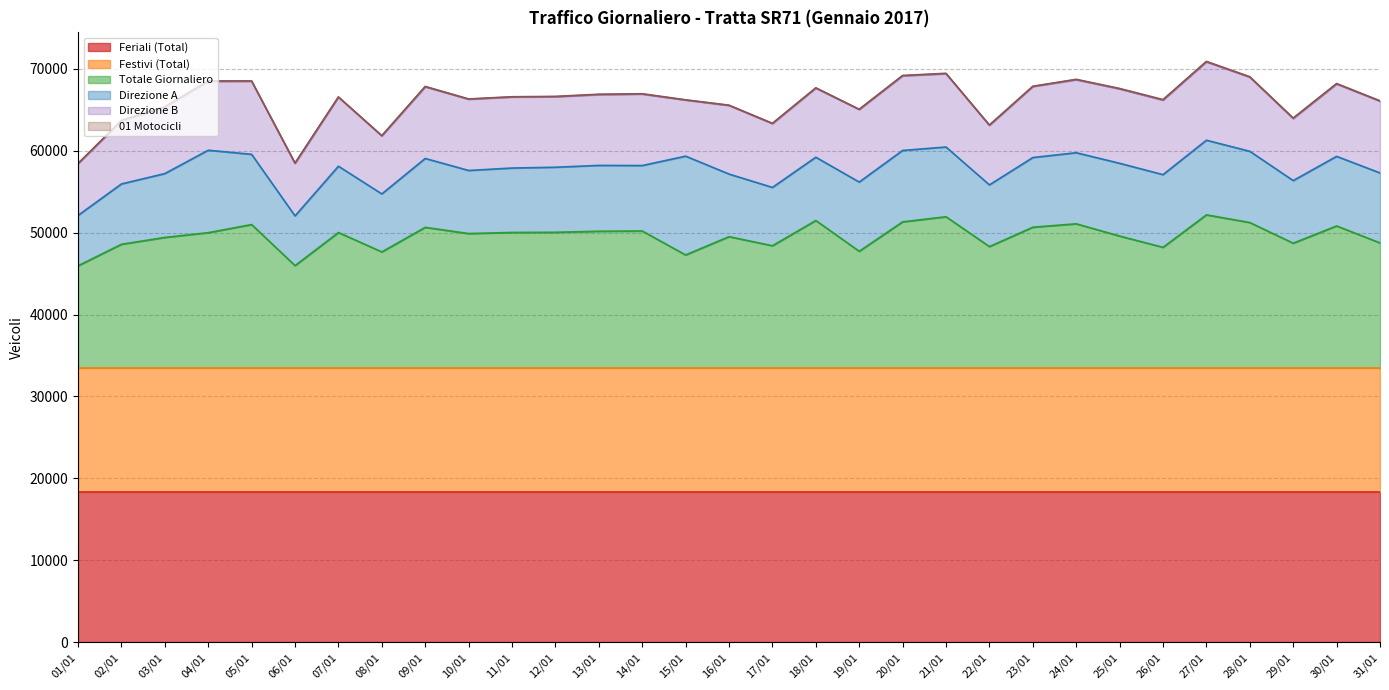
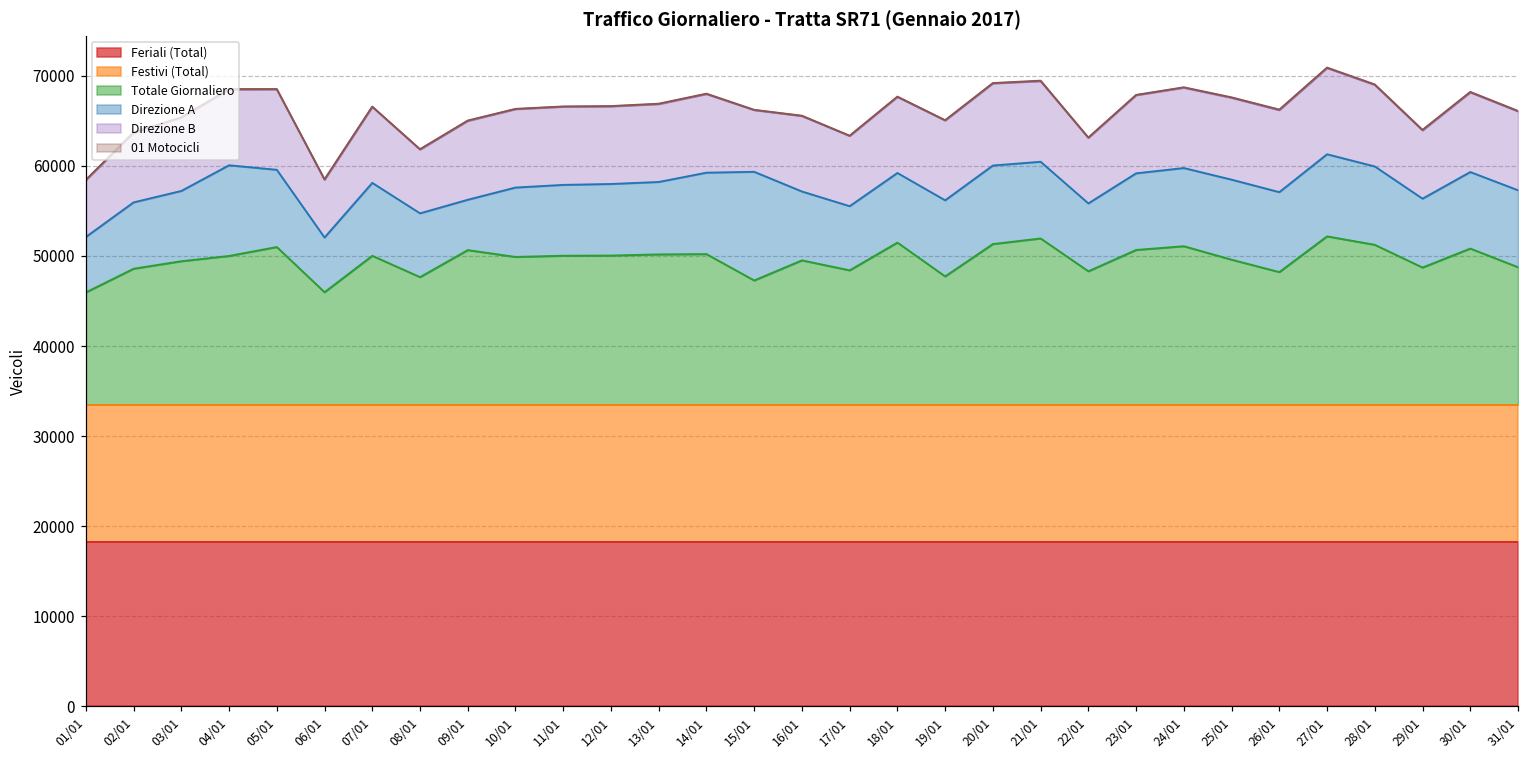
Direzione A, 09/01: 8000 -> 6000
Direzione A, 14/01: 8000 -> 9000
